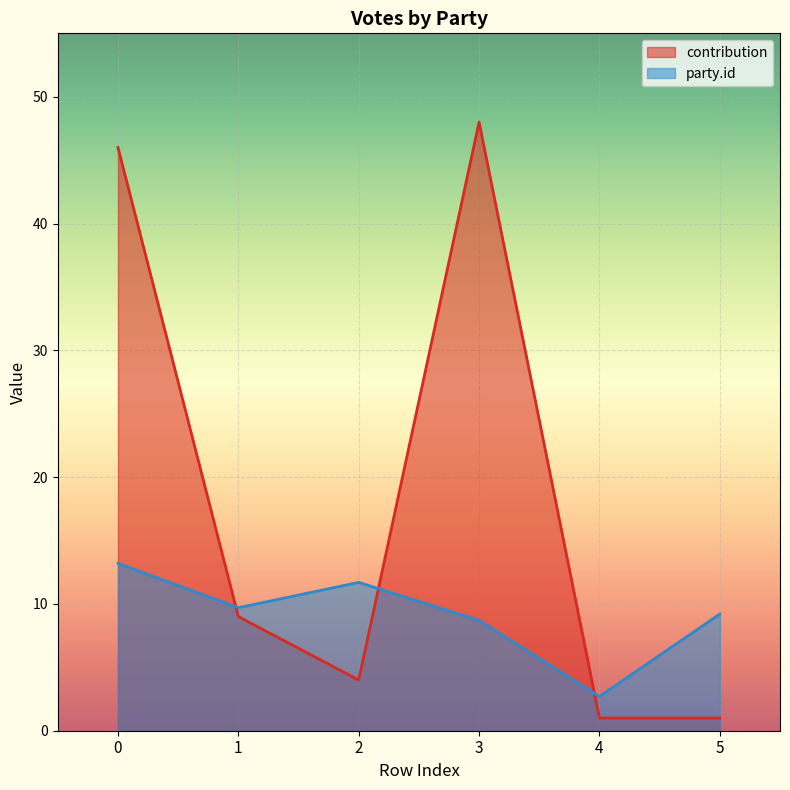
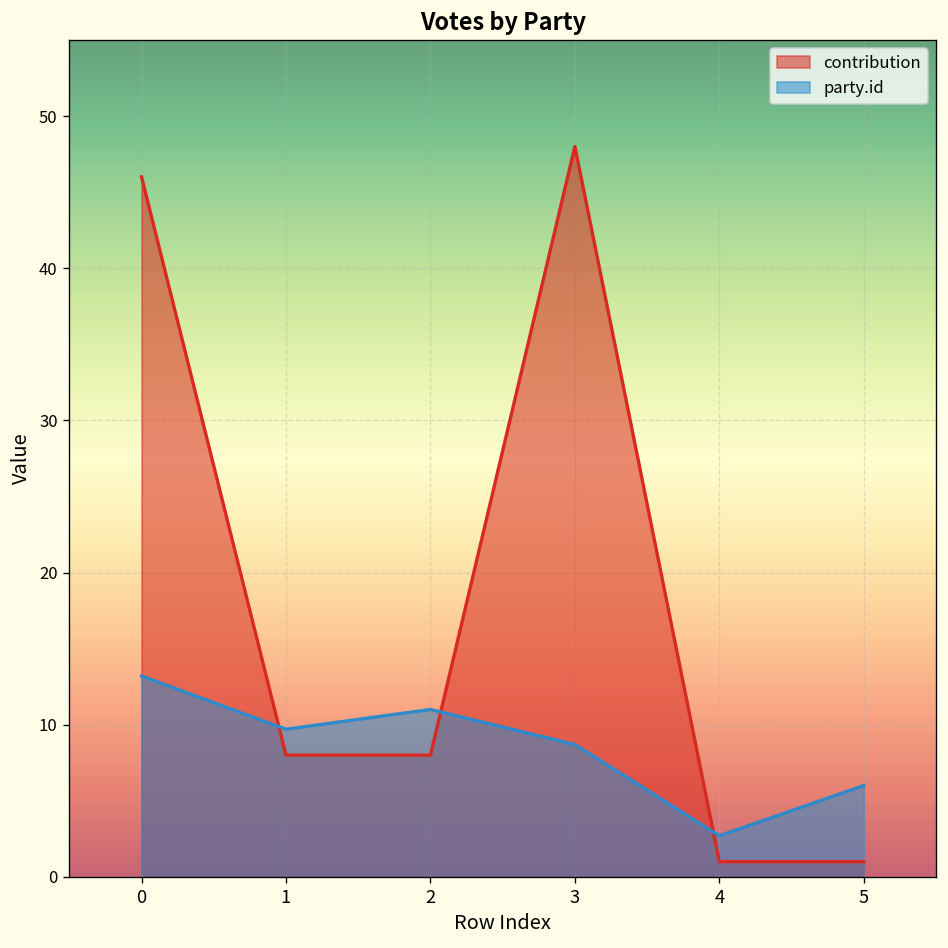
contribution, 1: 9 -> 8
contribution, 2: 4 -> 8
party.id, 2: 11.7 -> 11.0
party.id, 5: 9.2 -> 6.0
